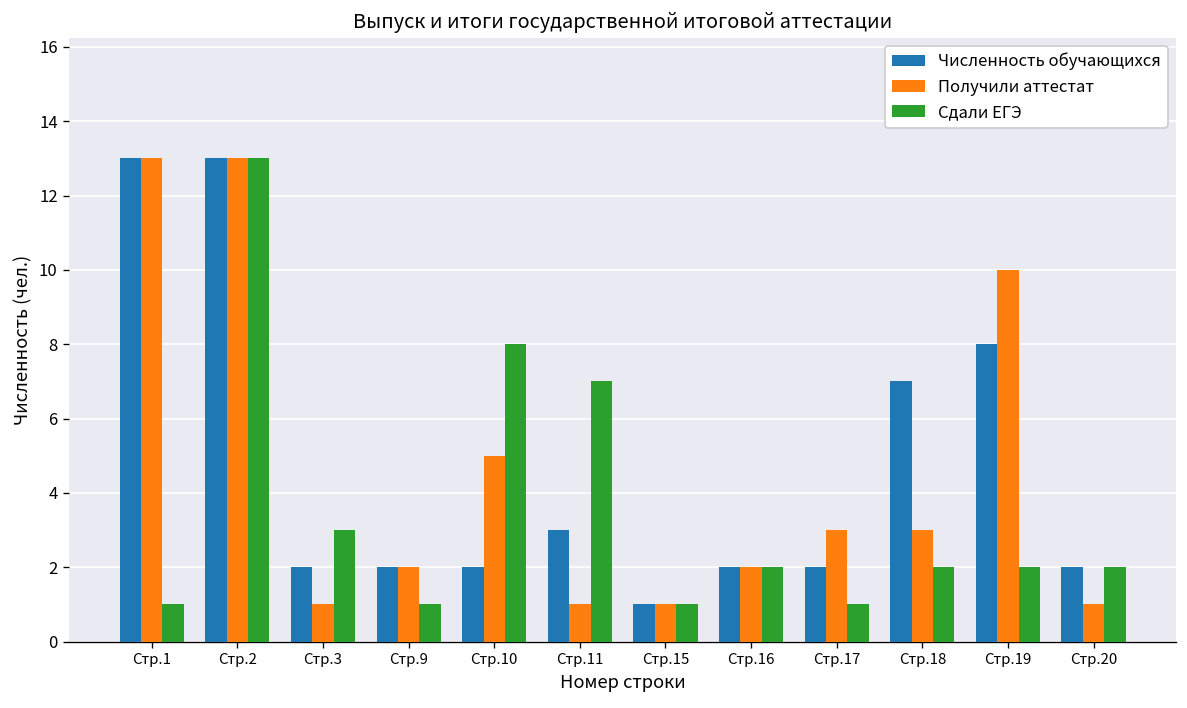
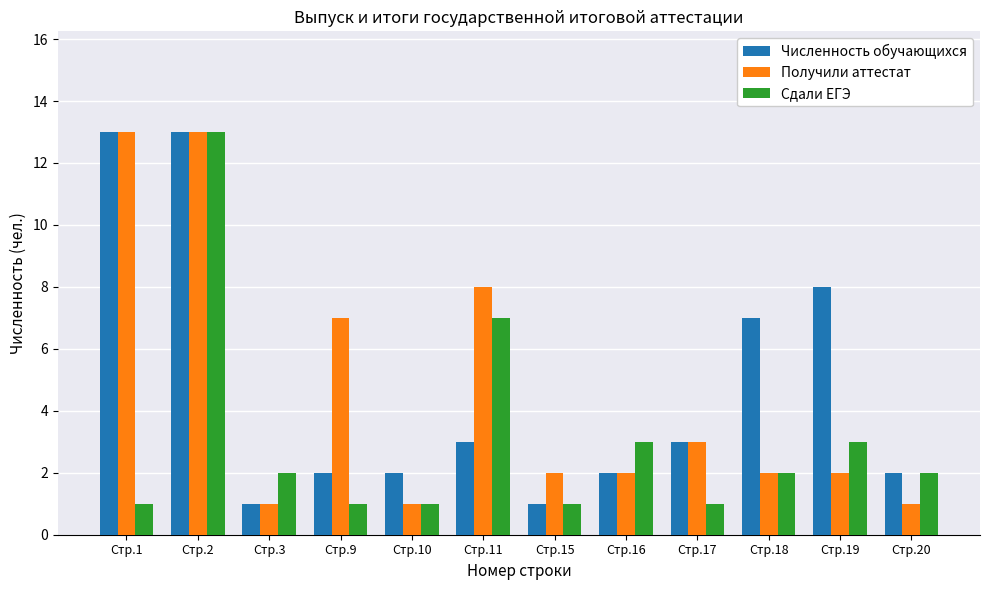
Численность обучающихся, Стр.3: 2 -> 1
Сдали ЕГЭ, Стр.3: 3 -> 2
Получили аттестат, Стр.9: 2 -> 7
Получили аттестат, Стр.10: 5 -> 1
Сдали ЕГЭ, Стр.10: 8 -> 1
Получили аттестат, Стр.11: 1 -> 8
Получили аттестат, Стр.15: 1 -> 2
Сдали ЕГЭ, Стр.16: 2 -> 3
Численность обучающихся, Стр.17: 2 -> 3
Получили аттестат, Стр.18: 3 -> 2
Получили аттестат, Стр.19: 10 -> 2
Сдали ЕГЭ, Стр.19: 2 -> 3
